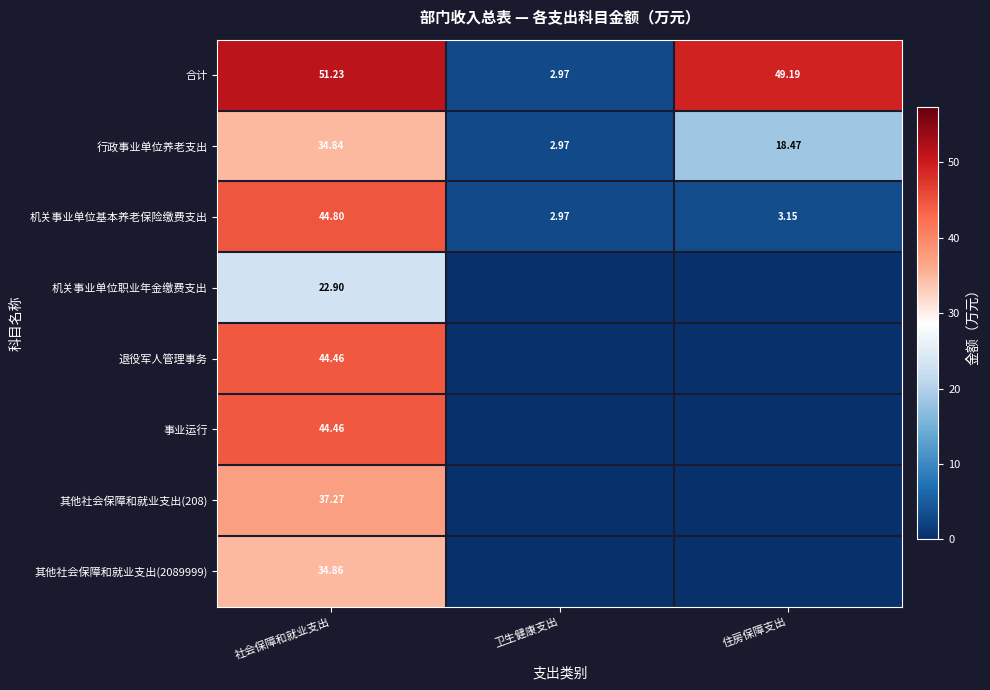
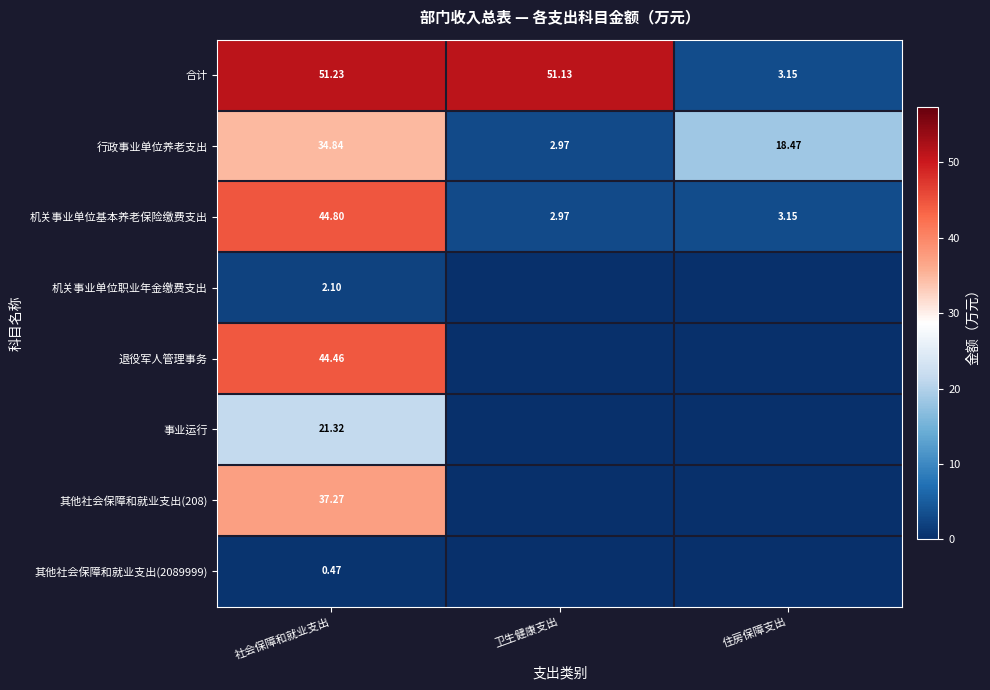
合计, 卫生健康支出: 2.97 -> 51.13
合计, 住房保障支出: 49.19 -> 3.15
机关事业单位职业年金缴费支出, 社会保障和就业支出: 22.90 -> 2.10
事业运行, 社会保障和就业支出: 44.46 -> 21.32
其他社会保障和就业支出(2089999), 社会保障和就业支出: 34.86 -> 0.47
